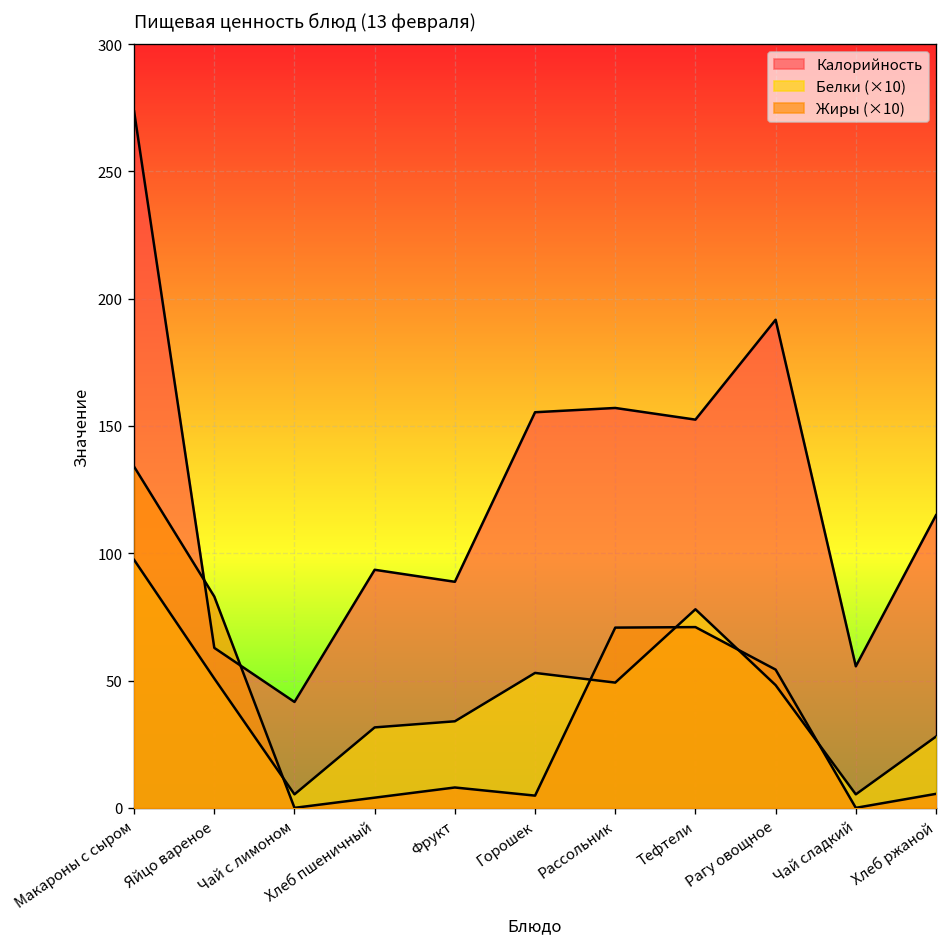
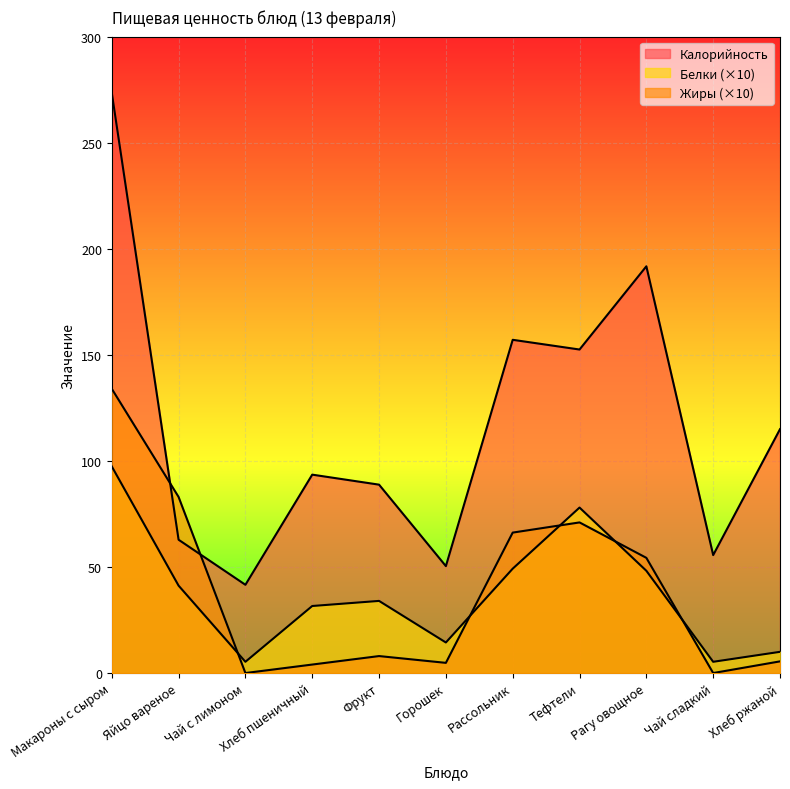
Белки (×10), Яйцо вареное: 51 -> 41
Калорийность, Горошек: 155 -> 50
Белки (×10), Горошек: 53 -> 14
Жиры (×10), Рассольник: 71 -> 66
Белки (×10), Хлеб ржаной: 28 -> 10
